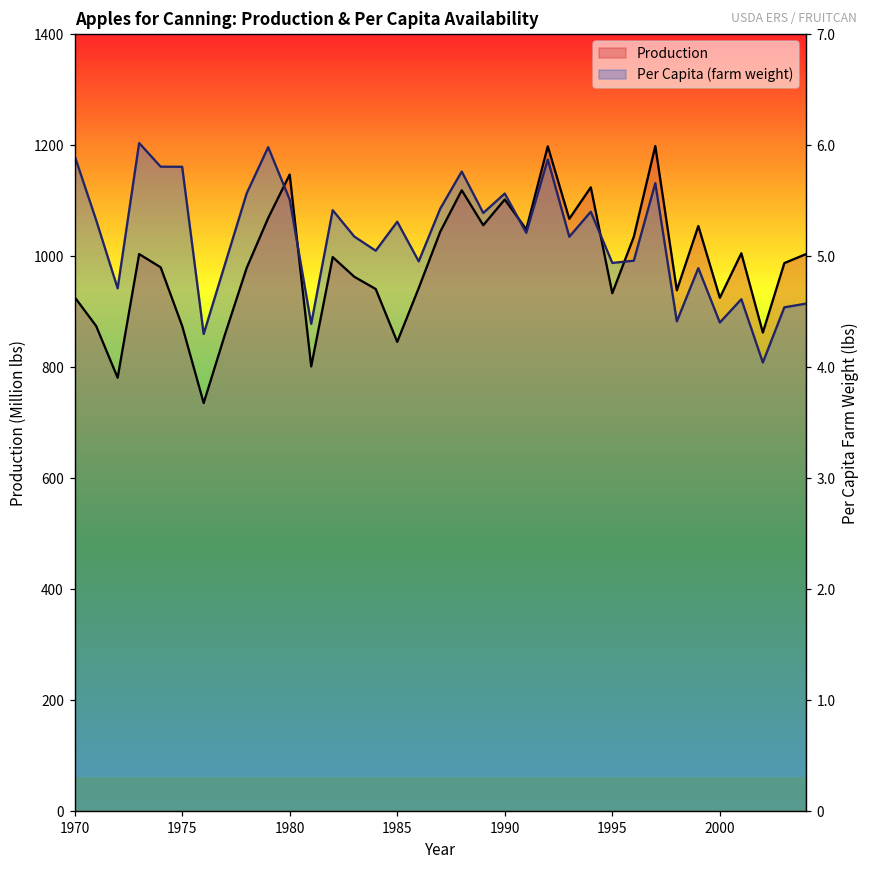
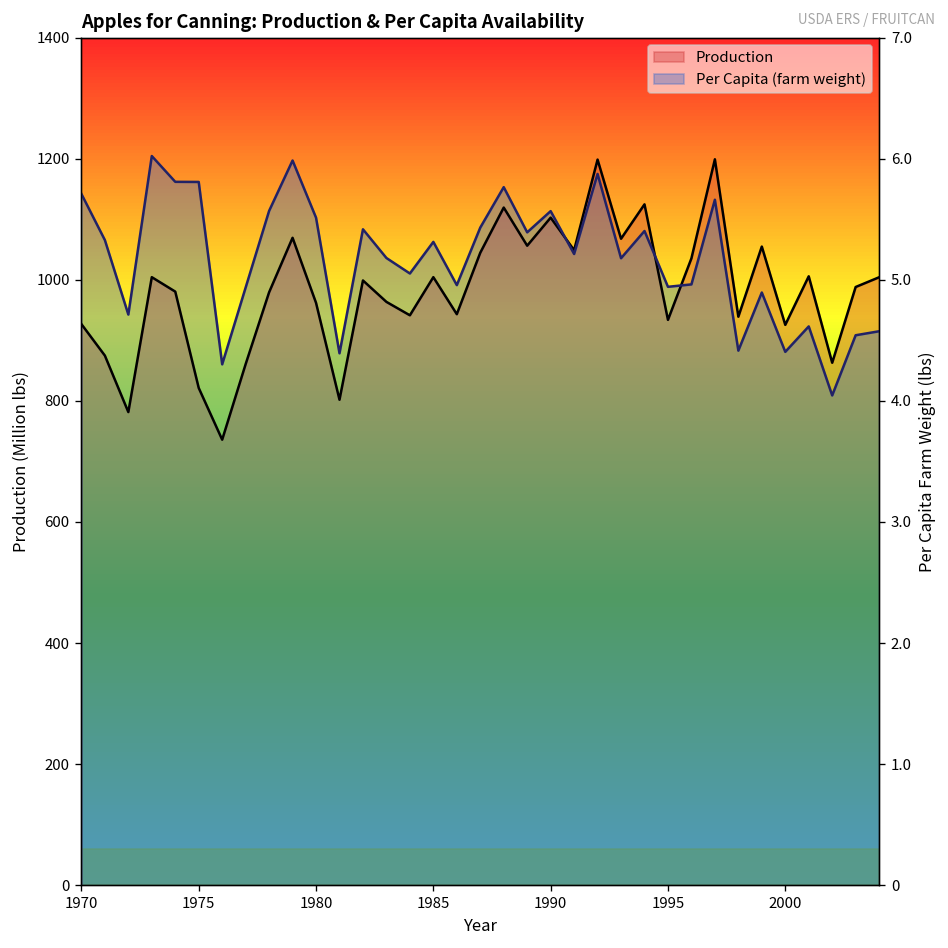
Per Capita (farm weight), 1970: 1180 -> 1140
Production, 1975: 870 -> 820
Production, 1980: 1150 -> 960
Production, 1985: 850 -> 1000
